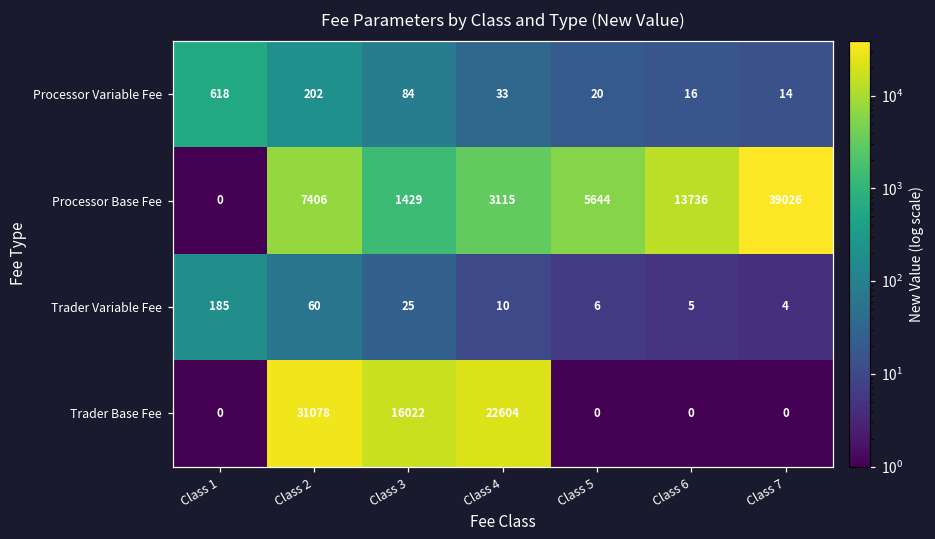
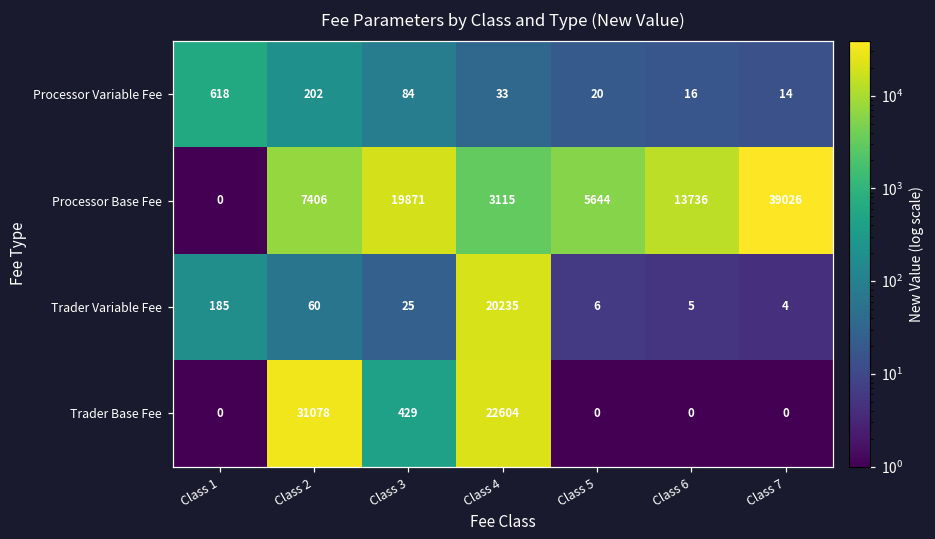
Processor Base Fee, Class 3: 1429 -> 19871
Trader Variable Fee, Class 4: 10 -> 20235
Trader Base Fee, Class 3: 16022 -> 429
